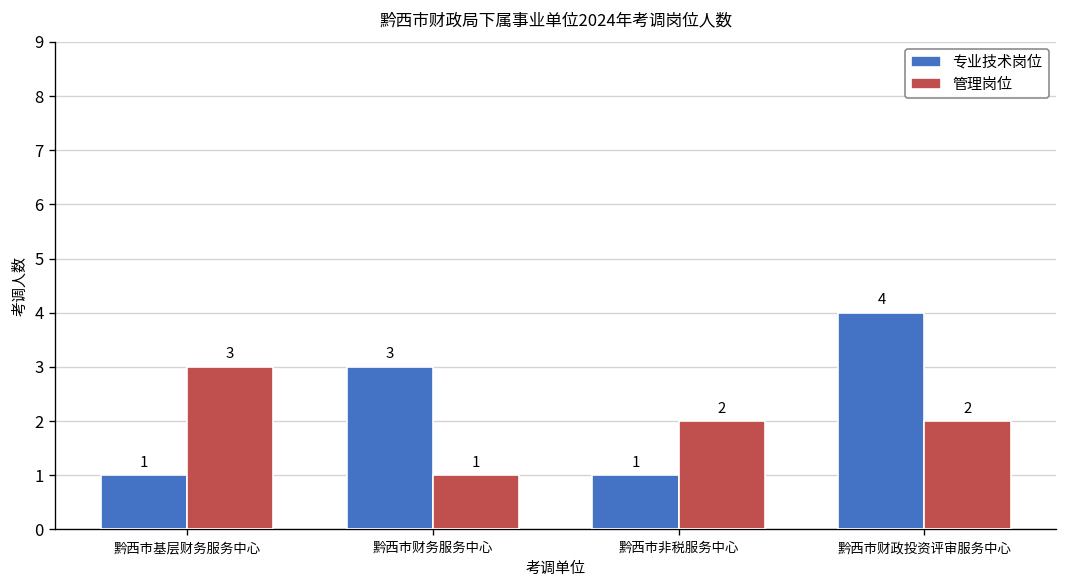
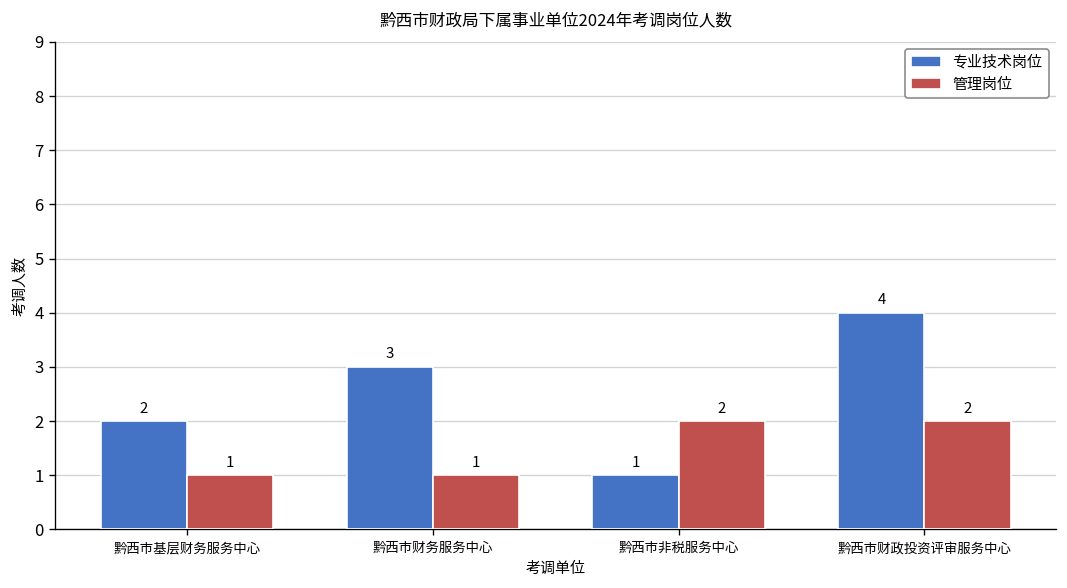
专业技术岗位, 黔西市基层财务服务中心: 1 -> 2
管理岗位, 黔西市基层财务服务中心: 3 -> 1
